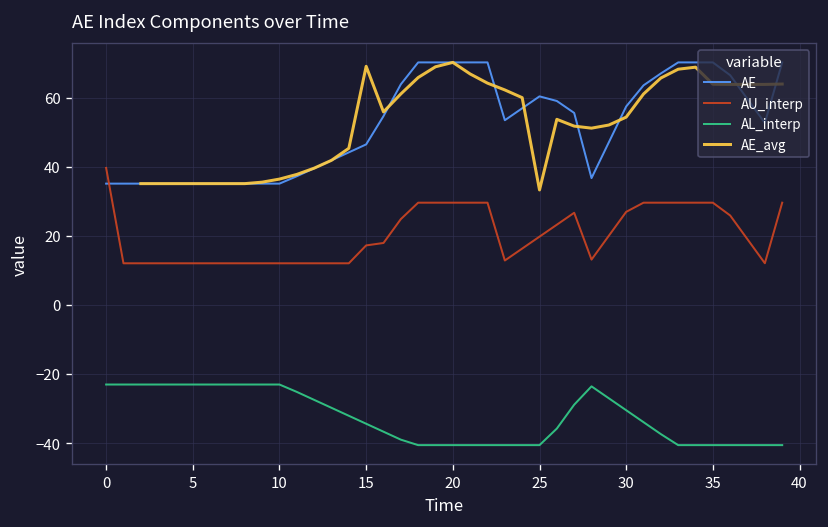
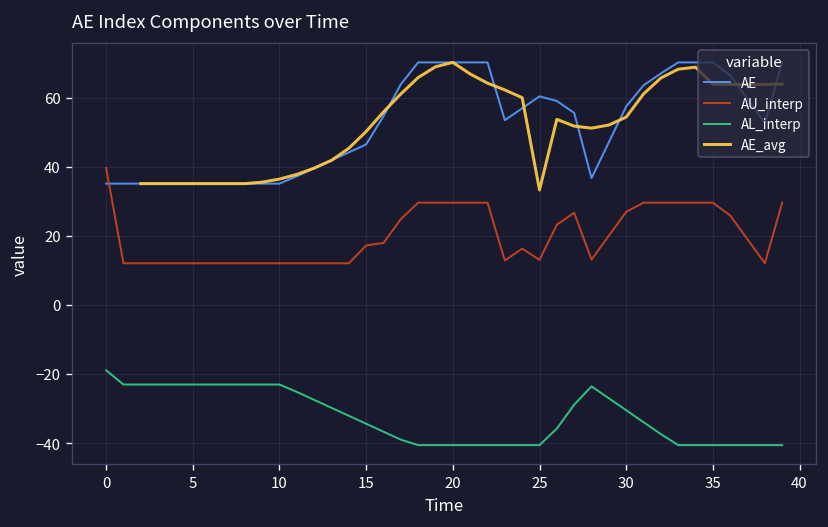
AL_interp, 0: -23 -> -19
AE_avg, 15: 69 -> 50
AU_interp, 25: 20 -> 13
